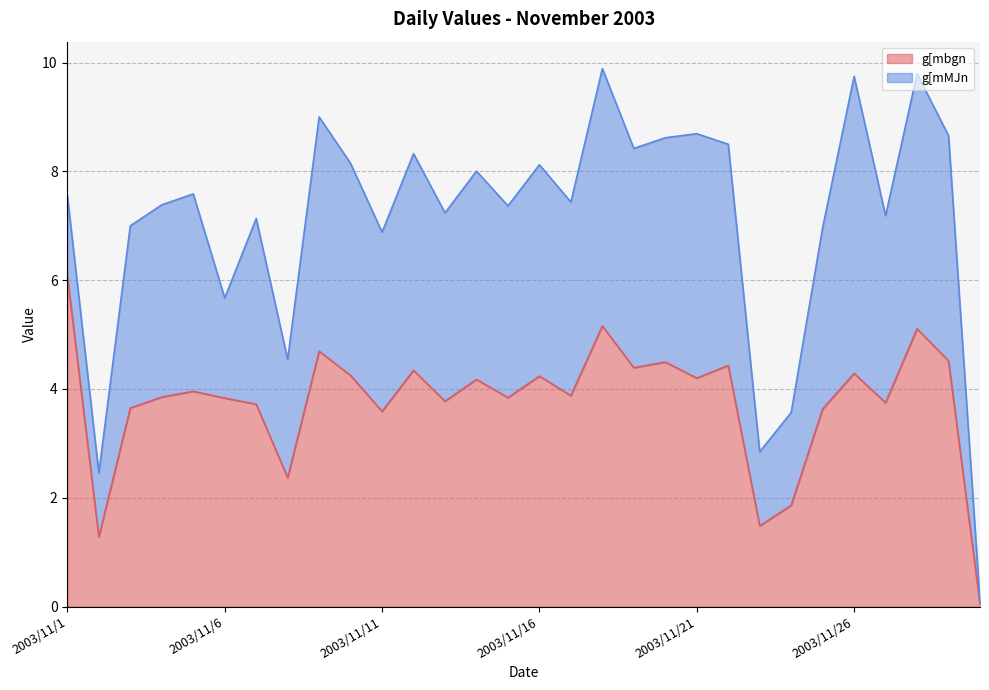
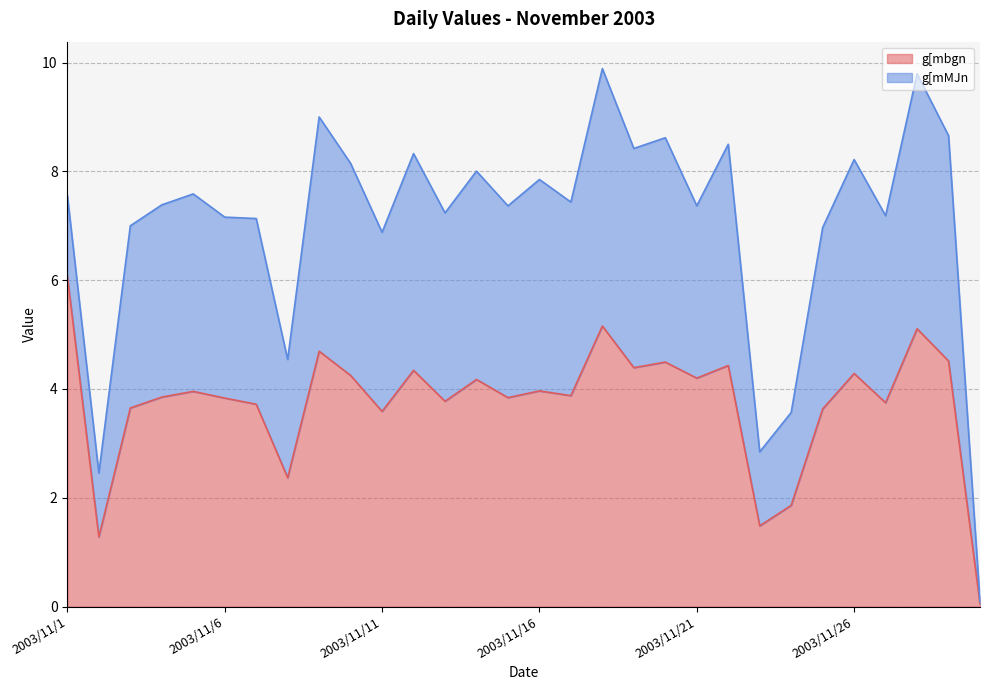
g[mMJn, 2003/11/6: 1.8 -> 3.3
g[mbgn, 2003/11/16: 4.2 -> 4.0
g[mMJn, 2003/11/21: 4.5 -> 3.2
g[mMJn, 2003/11/26: 5.5 -> 3.9
